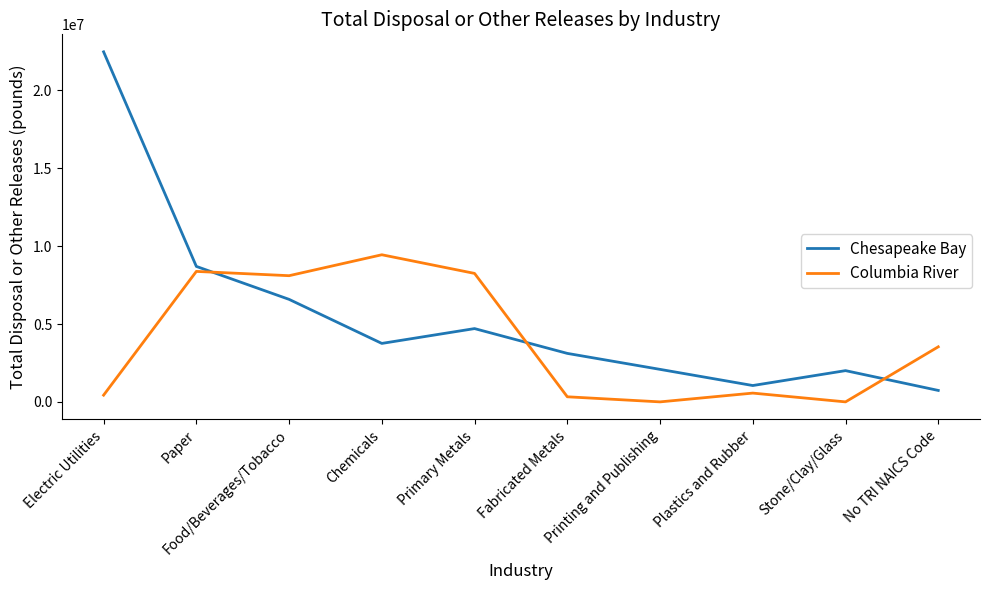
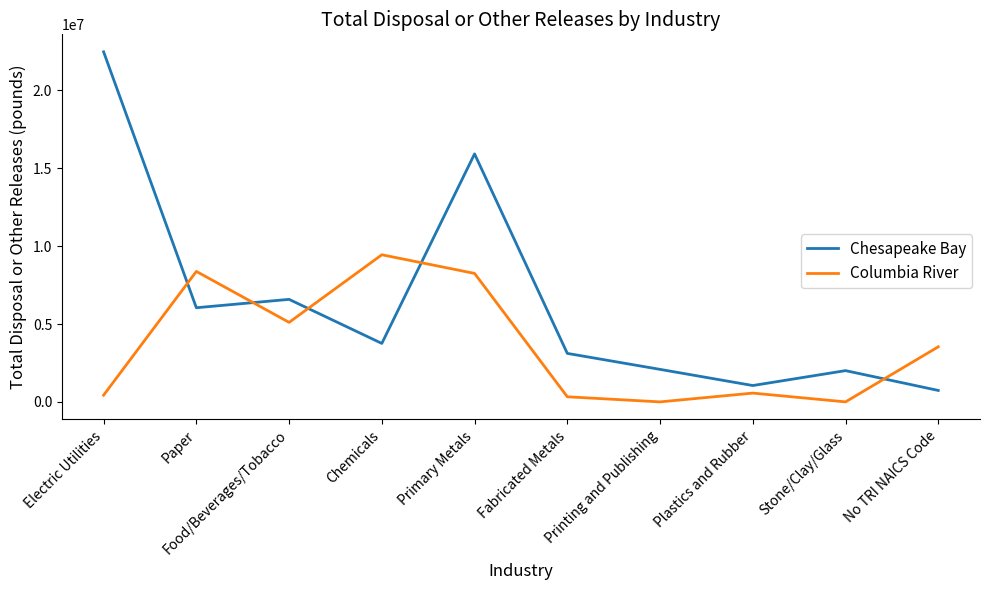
Chesapeake Bay, Paper: 8700000 -> 6000000
Columbia River, Food/Beverages/Tobacco: 8100000 -> 5100000
Chesapeake Bay, Primary Metals: 4700000 -> 15900000
